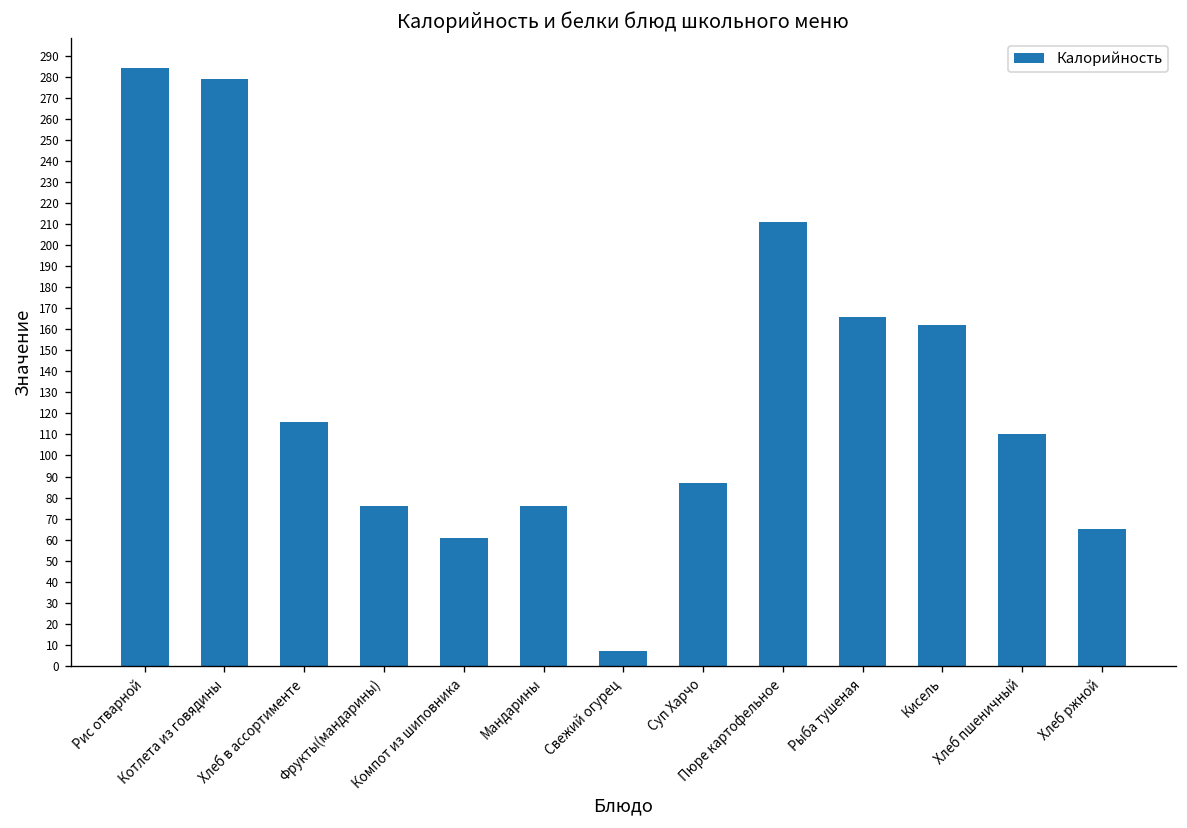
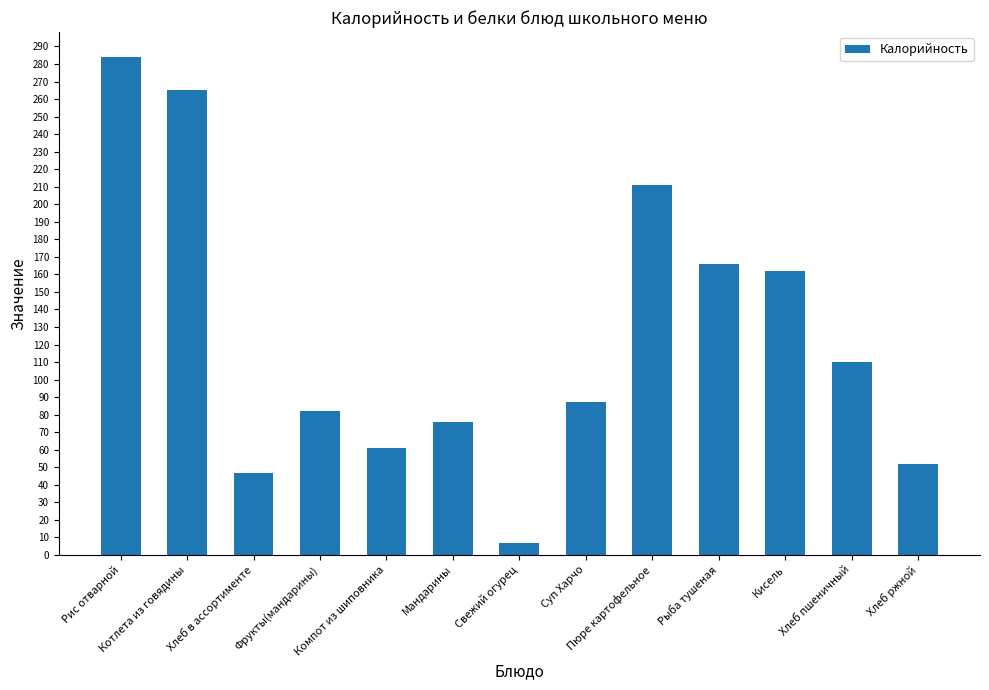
Котлета из говядины: 279 -> 265
Хлеб в ассортименте: 116 -> 47
Фрукты(мандарины): 76 -> 82
Хлеб ржной: 65 -> 52
